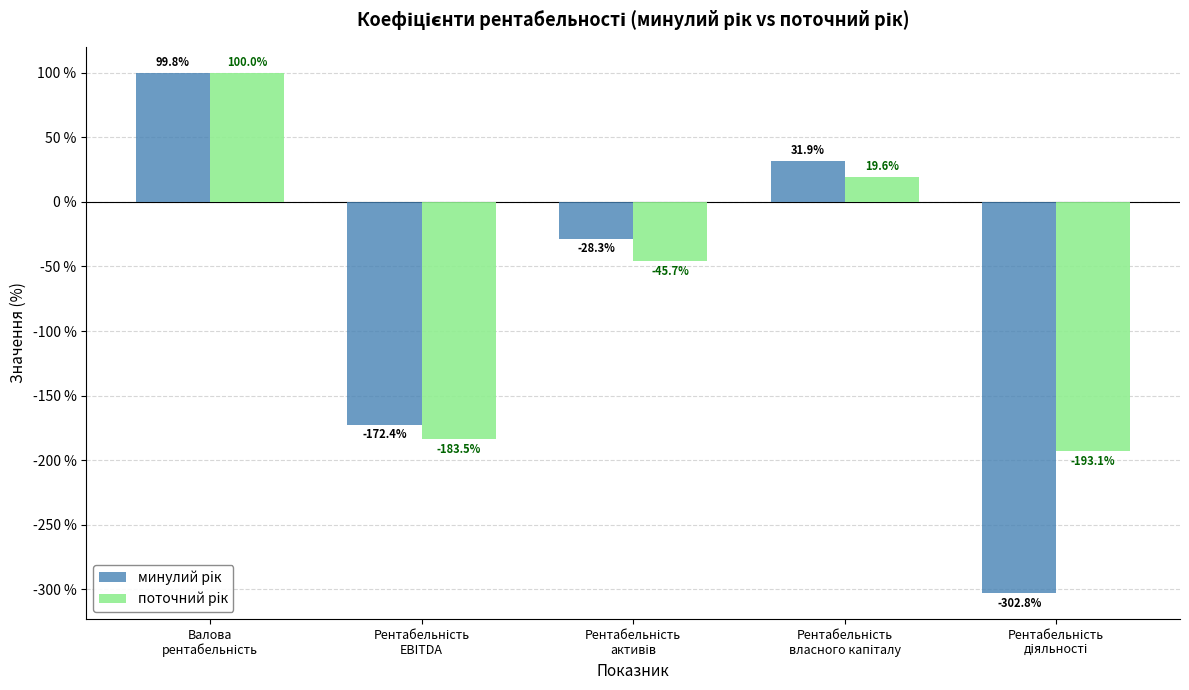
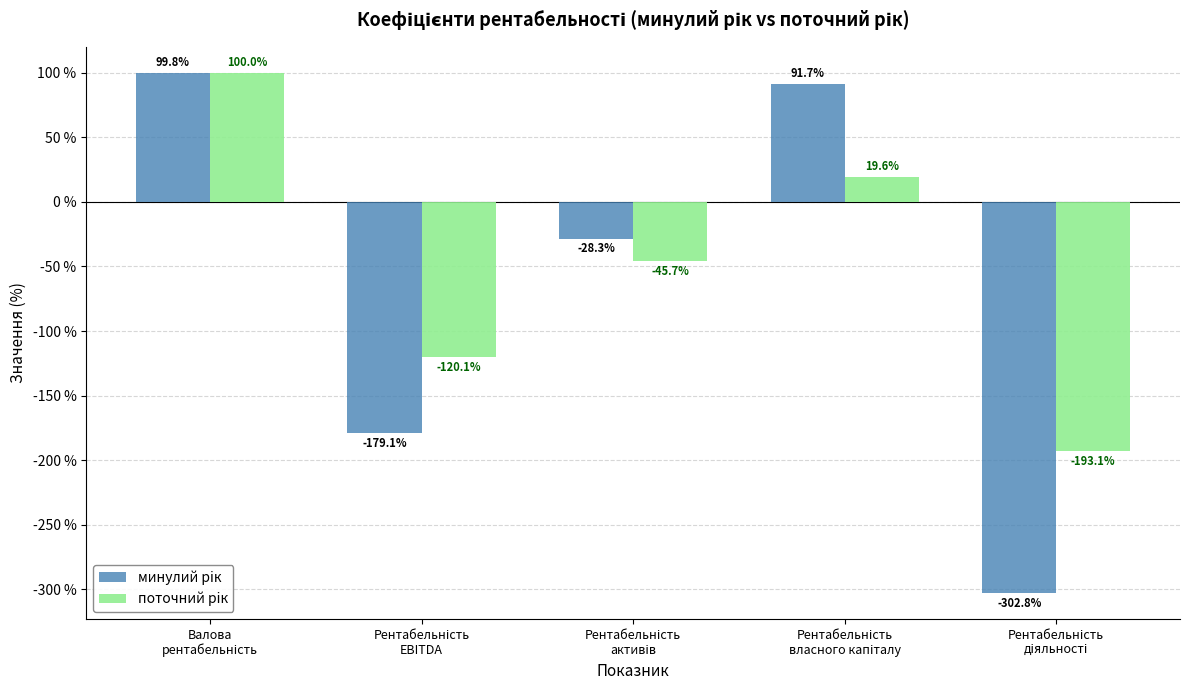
минулий рік, Рентабельність EBITDA: -172.4% -> -179.1%
поточний рік, Рентабельність EBITDA: -183.5% -> -120.1%
минулий рік, Рентабельність власного капіталу: 31.9% -> 91.7%
